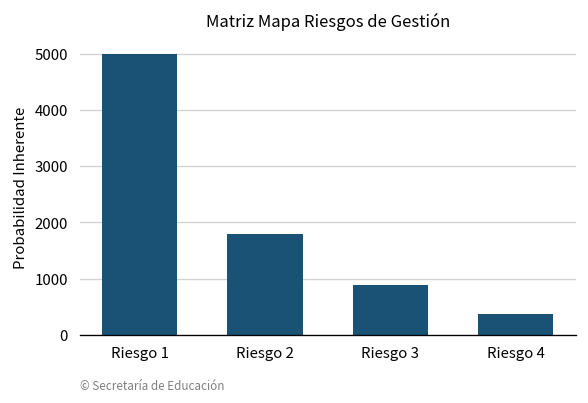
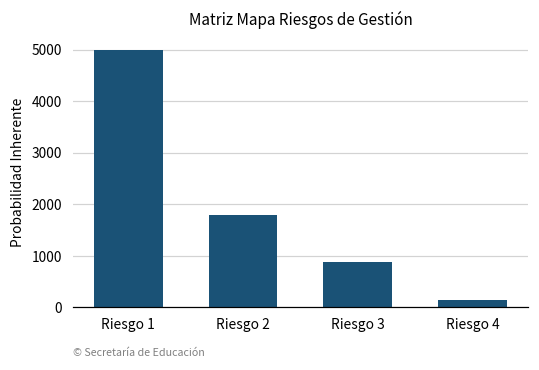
Riesgo 4: 400 -> 200
